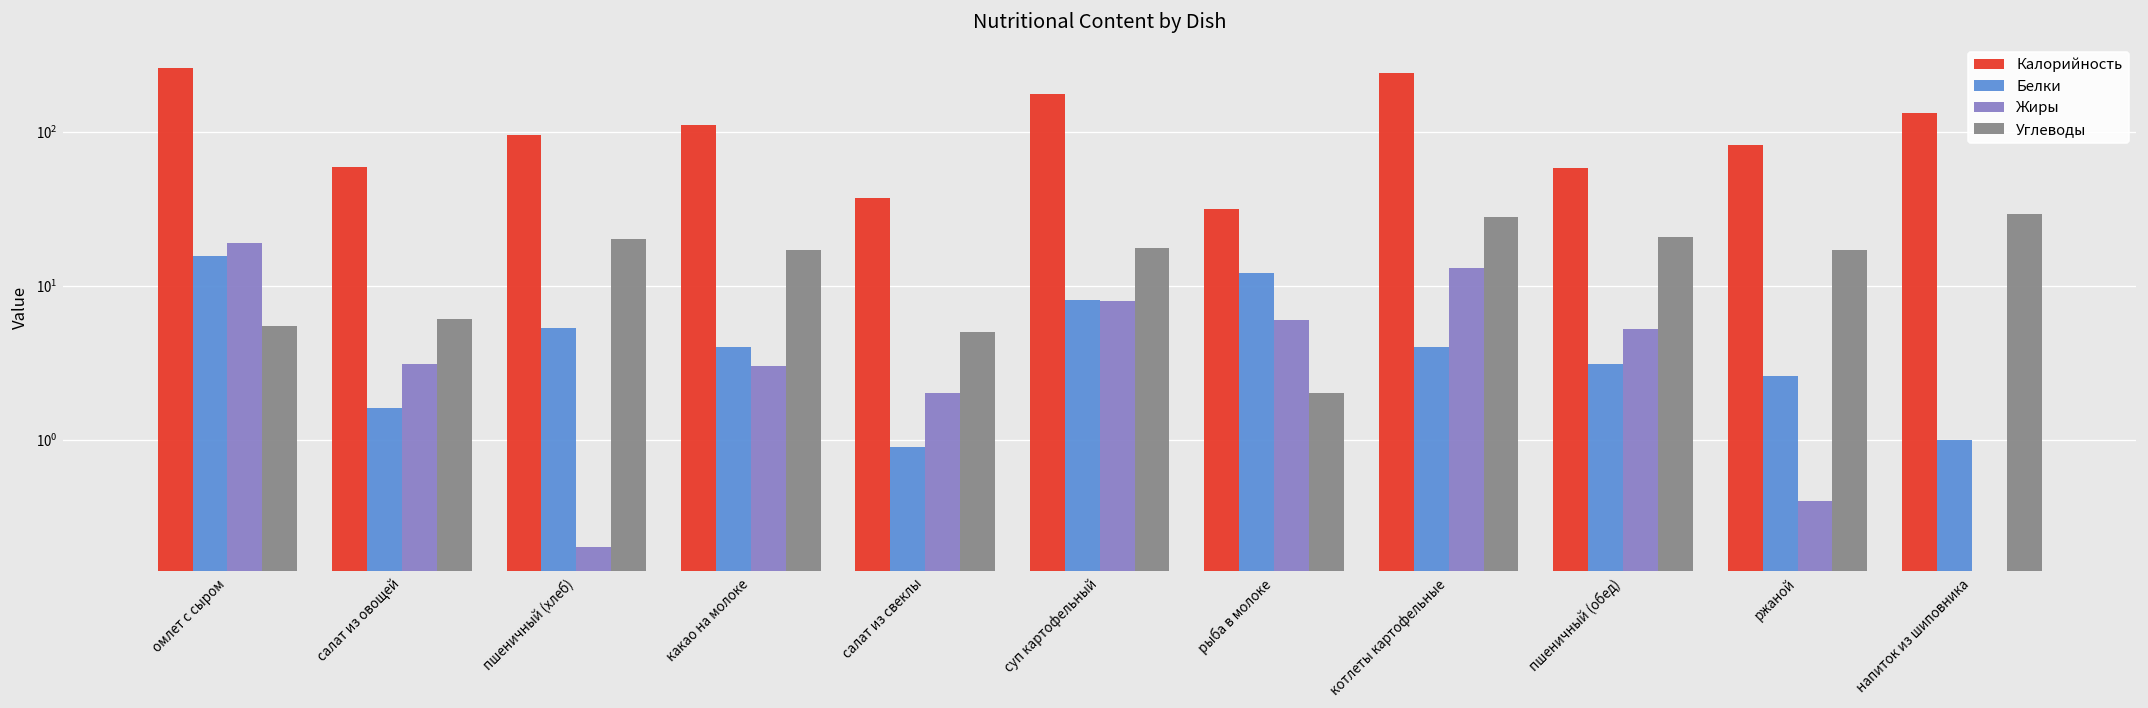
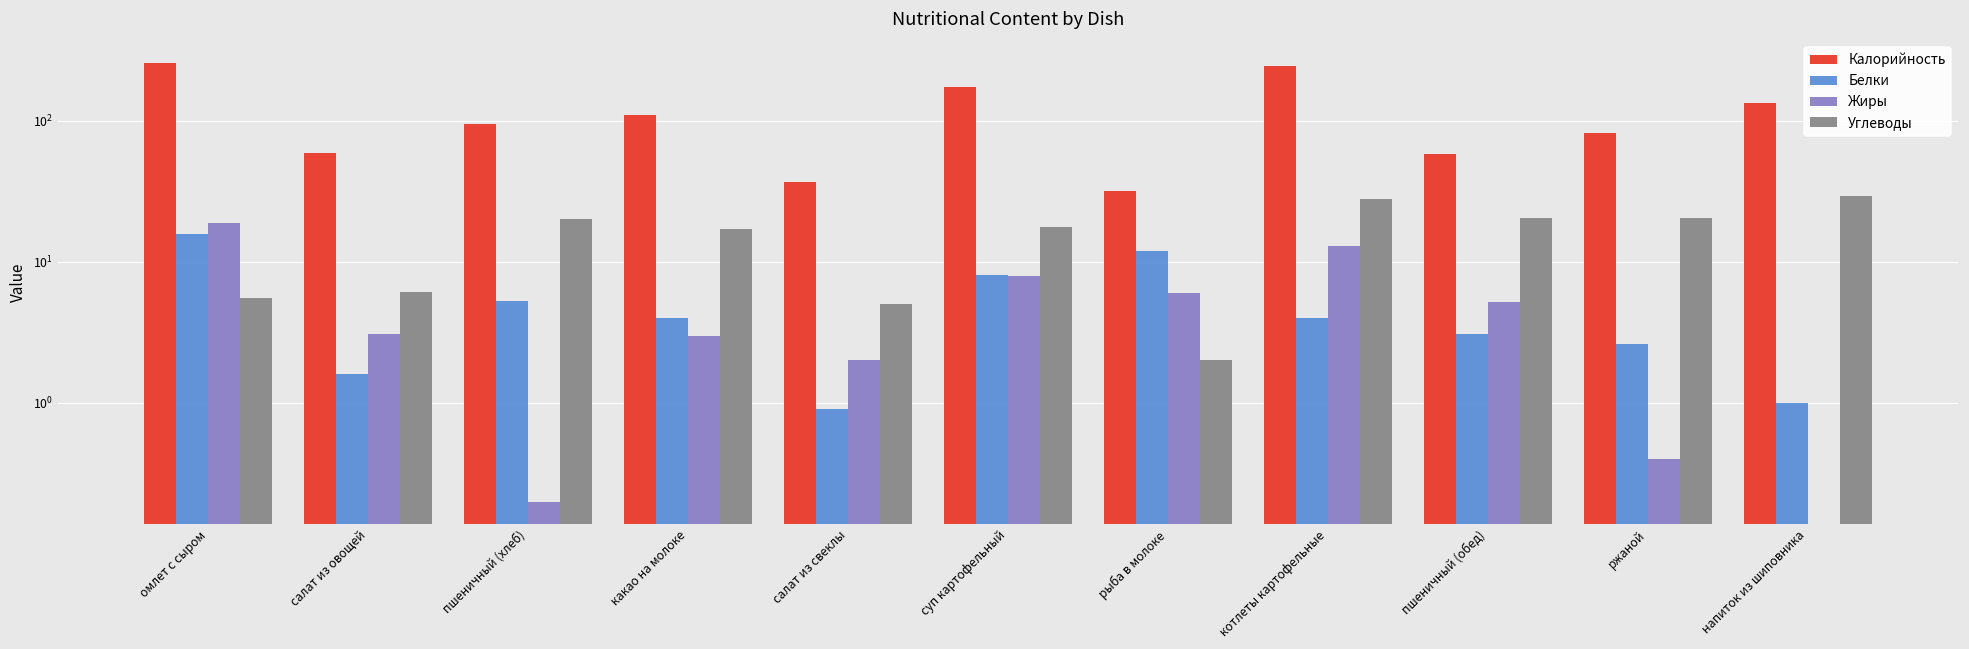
Углеводы, ржаной: 17 -> 20
